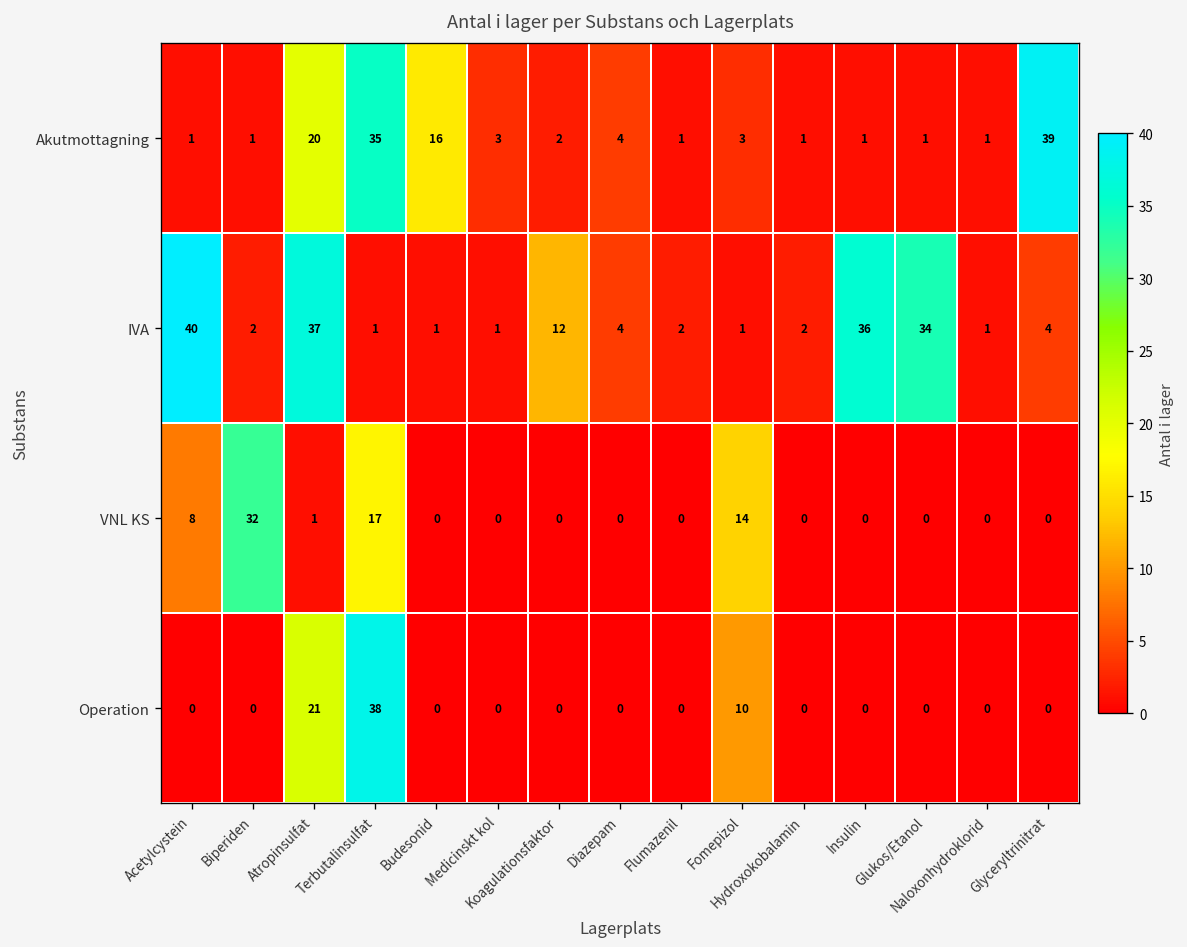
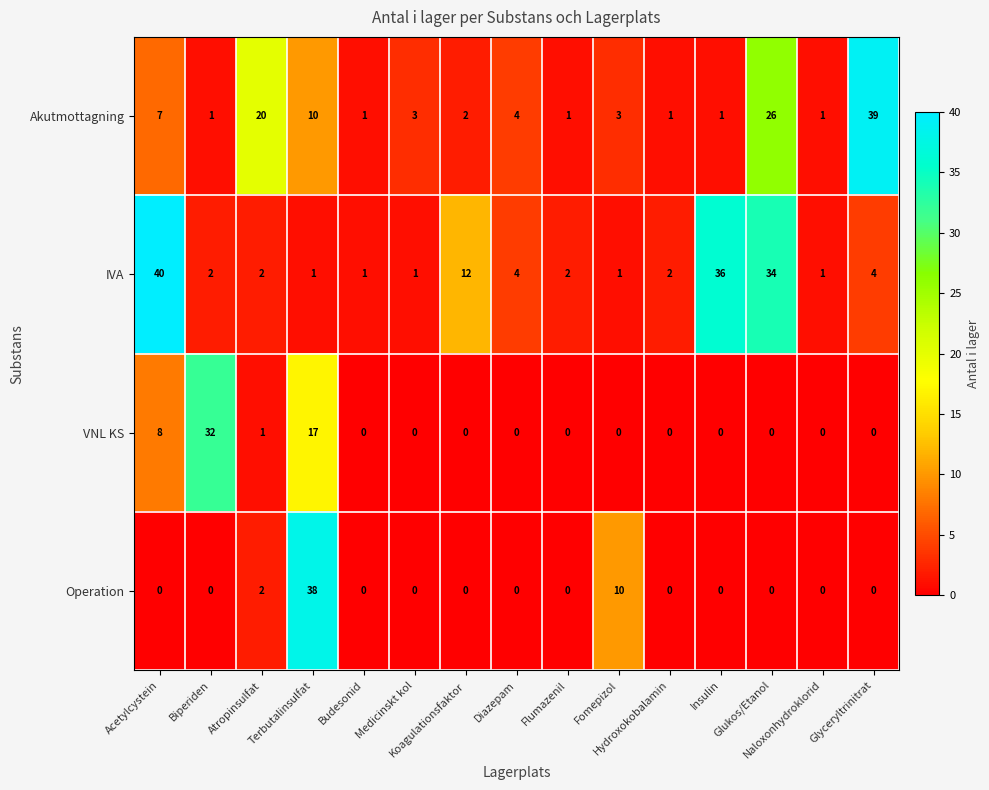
Akutmottagning, Acetylcystein: 1 -> 7
Akutmottagning, Terbutalinsulfat: 35 -> 10
Akutmottagning, Budesonid: 16 -> 1
Akutmottagning, Glukos/Etanol: 1 -> 26
IVA, Atropinsulfat: 37 -> 2
VNL KS, Fomepizol: 14 -> 0
Operation, Atropinsulfat: 21 -> 2
